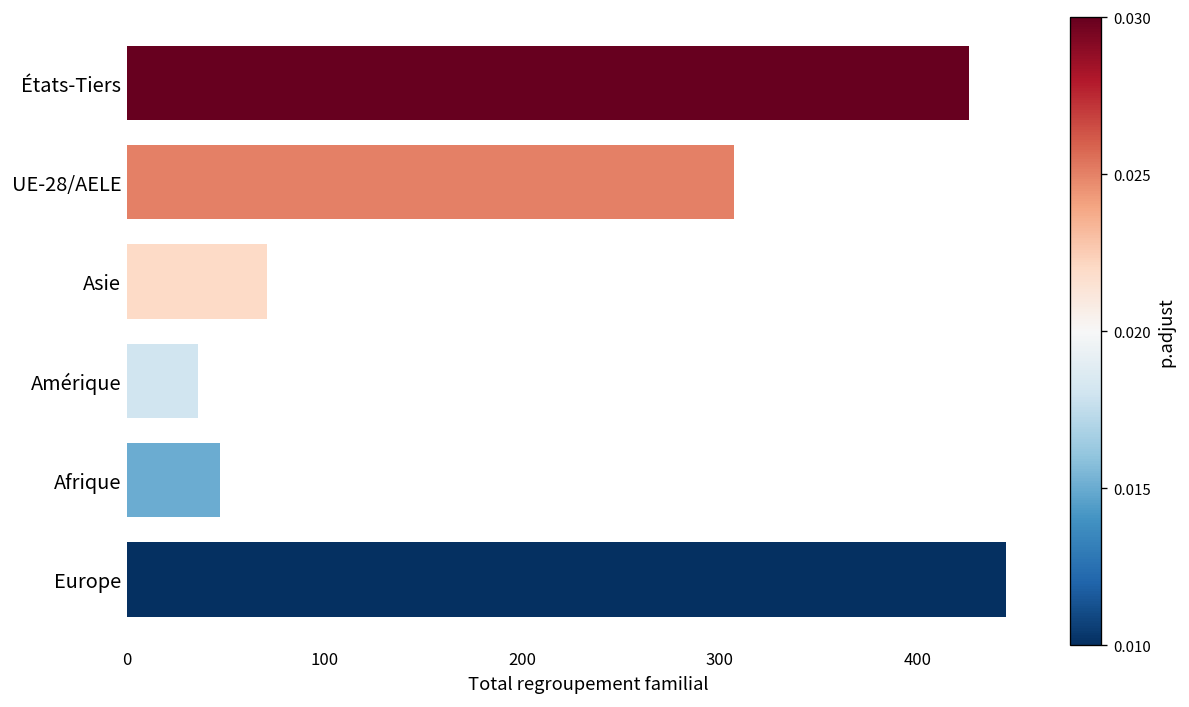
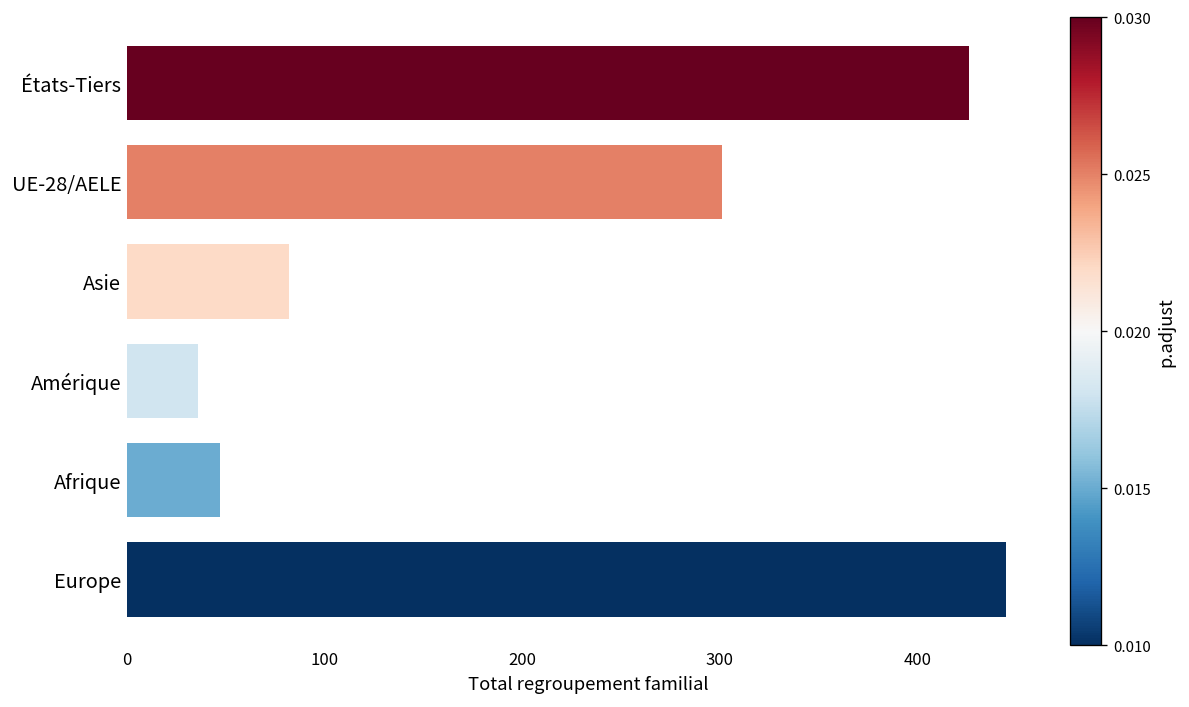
UE-28/AELE: 307 -> 301
Asie: 71 -> 82
